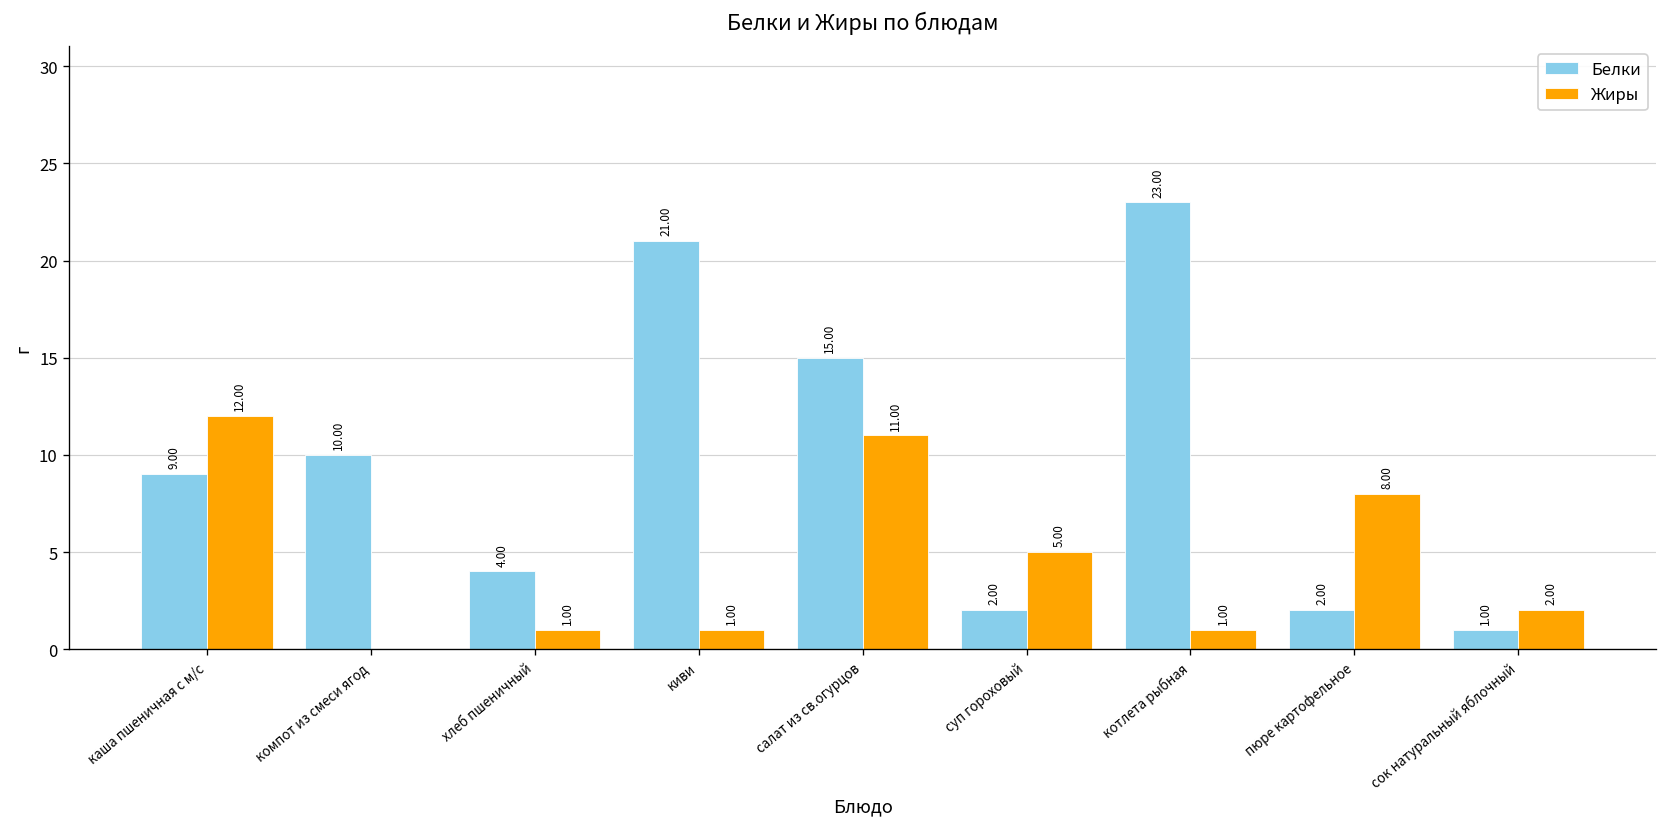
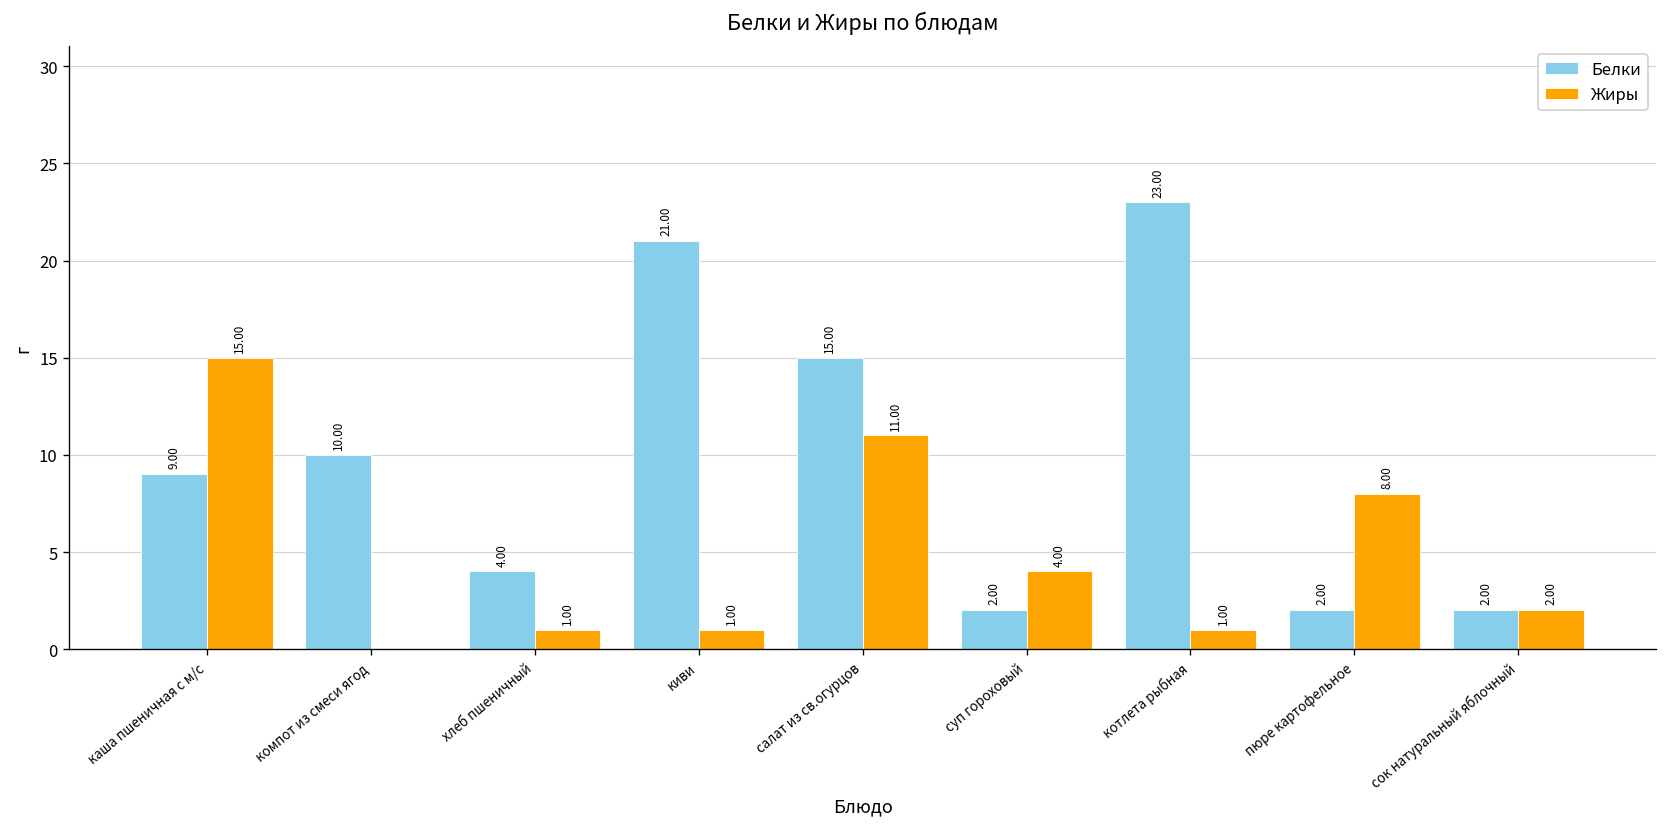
Жиры, каша пшеничная с м/с: 12.00 -> 15.00
Жиры, суп гороховый: 5.00 -> 4.00
Белки, сок натуральный яблочный: 1.00 -> 2.00
